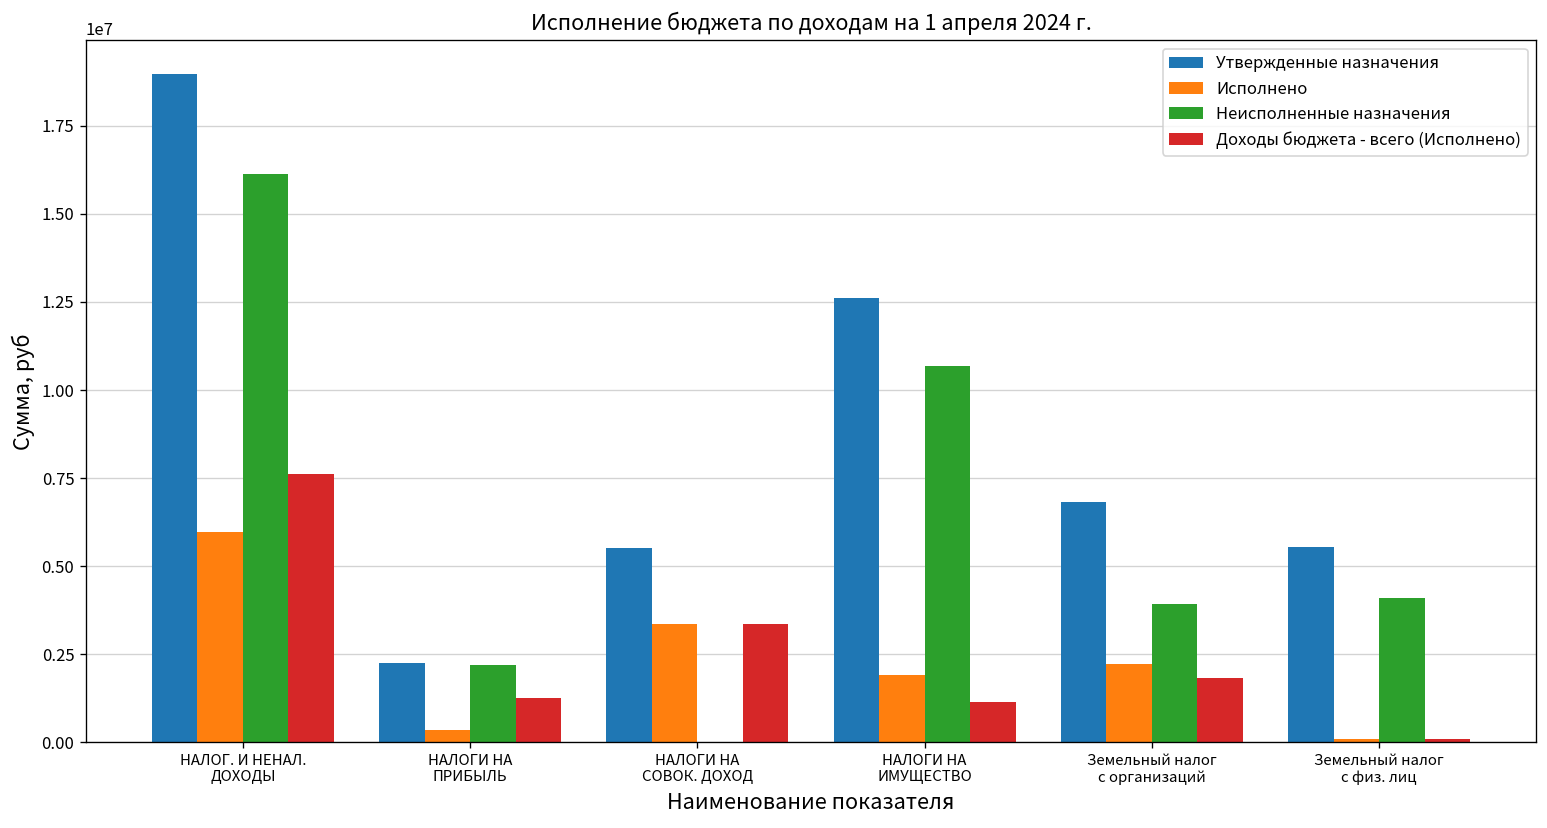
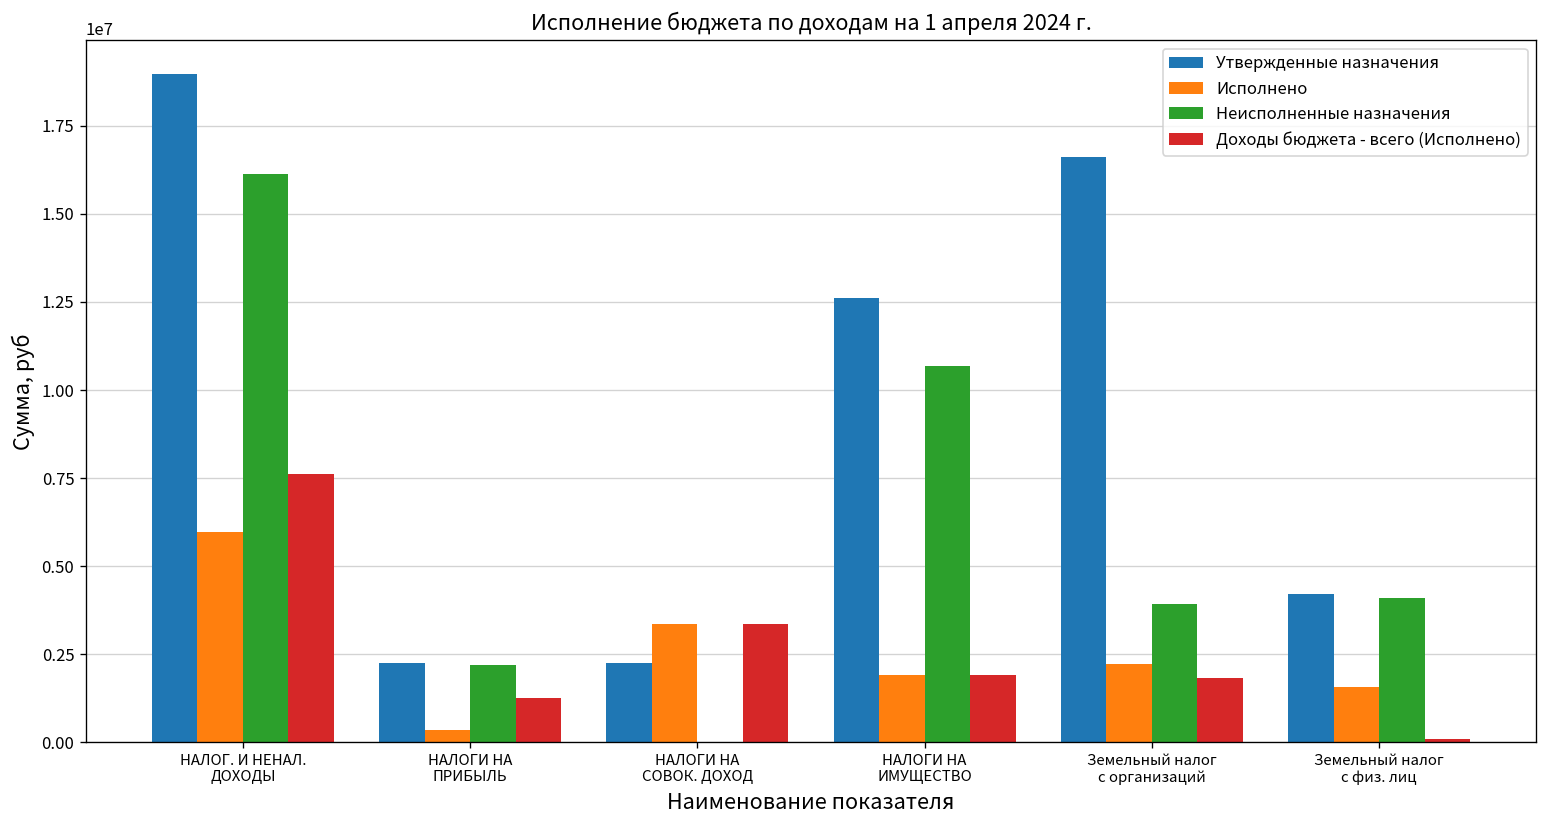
Утвержденные назначения, НАЛОГИ НА СОВОК. ДОХОД: 5500000 -> 2300000
Доходы бюджета - всего (Исполнено), НАЛОГИ НА ИМУЩЕСТВО: 1100000 -> 1900000
Утвержденные назначения, Земельный налог с организаций: 6800000 -> 16600000
Утвержденные назначения, Земельный налог с физ. лиц: 5600000 -> 4200000
Исполнено, Земельный налог с физ. лиц: 100000 -> 1600000
